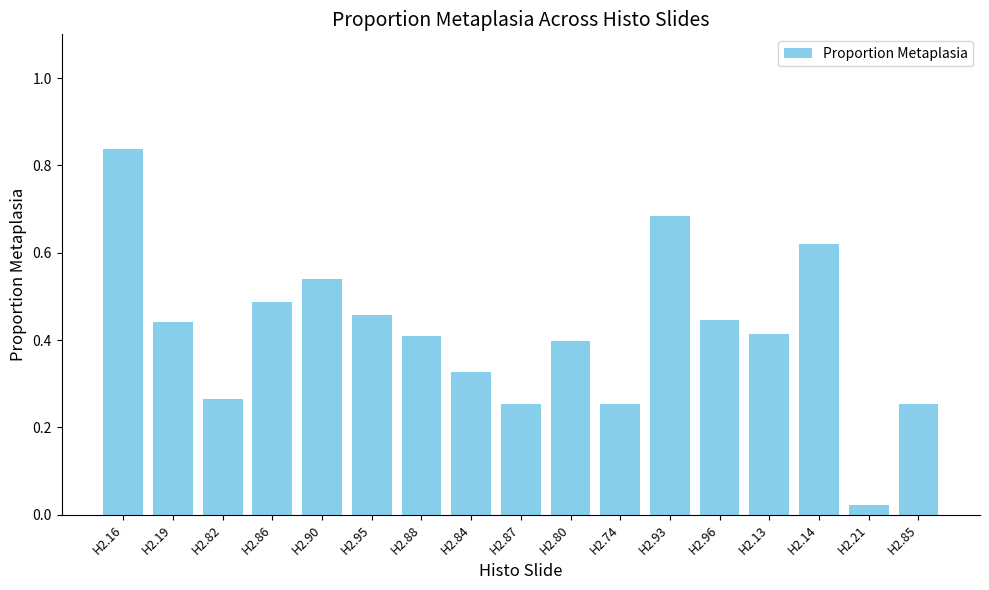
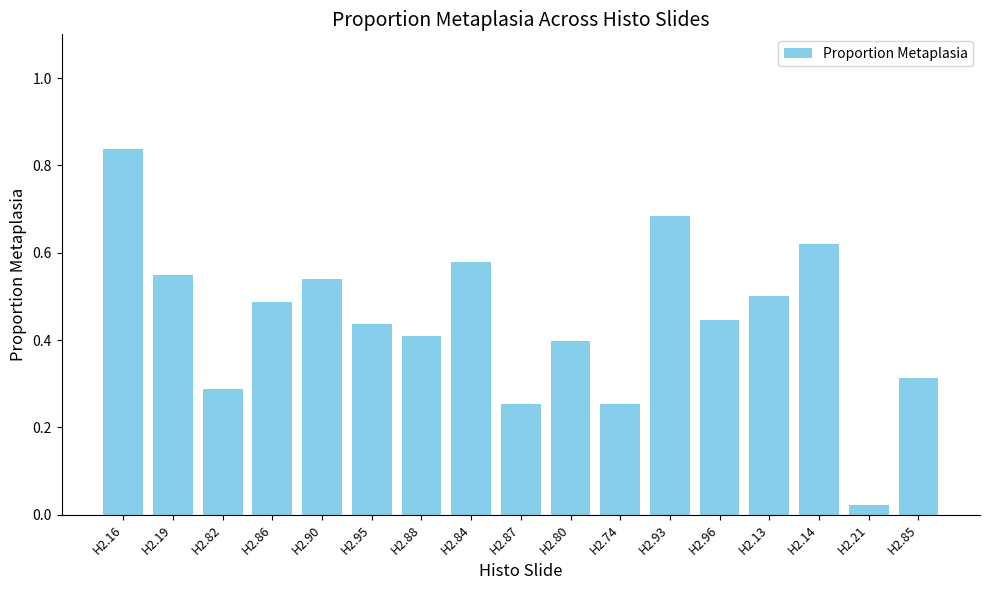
H2.19: 0.44 -> 0.55
H2.82: 0.26 -> 0.29
H2.95: 0.46 -> 0.44
H2.84: 0.33 -> 0.58
H2.13: 0.41 -> 0.50
H2.85: 0.25 -> 0.31
